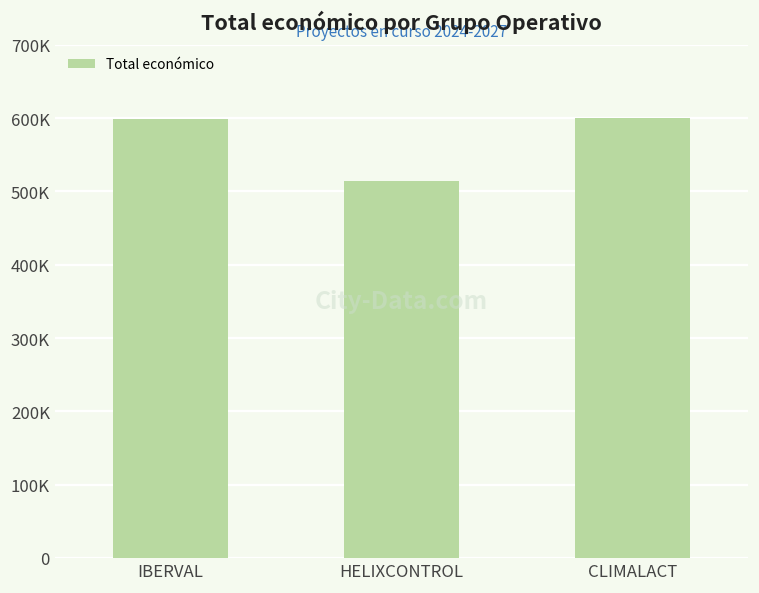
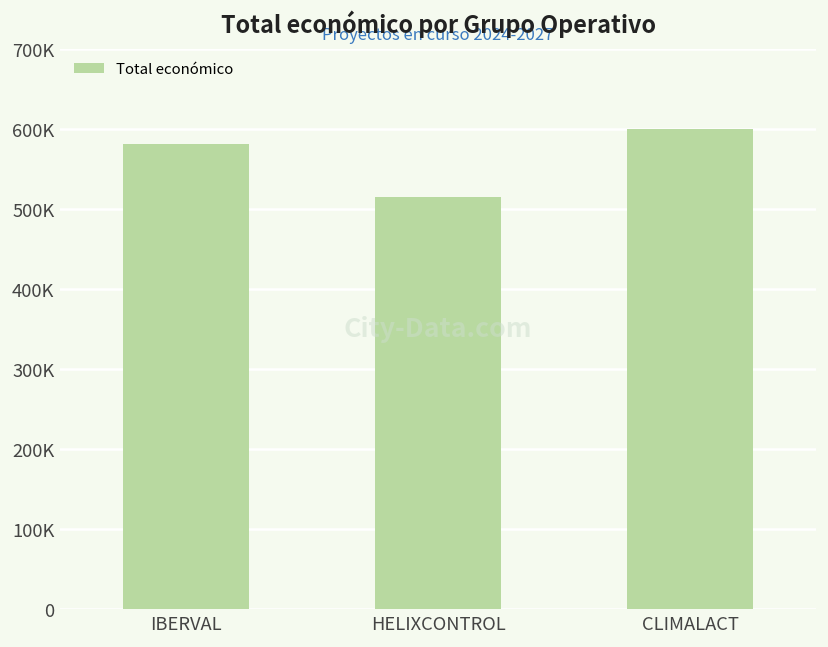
IBERVAL: 600000 -> 580000
